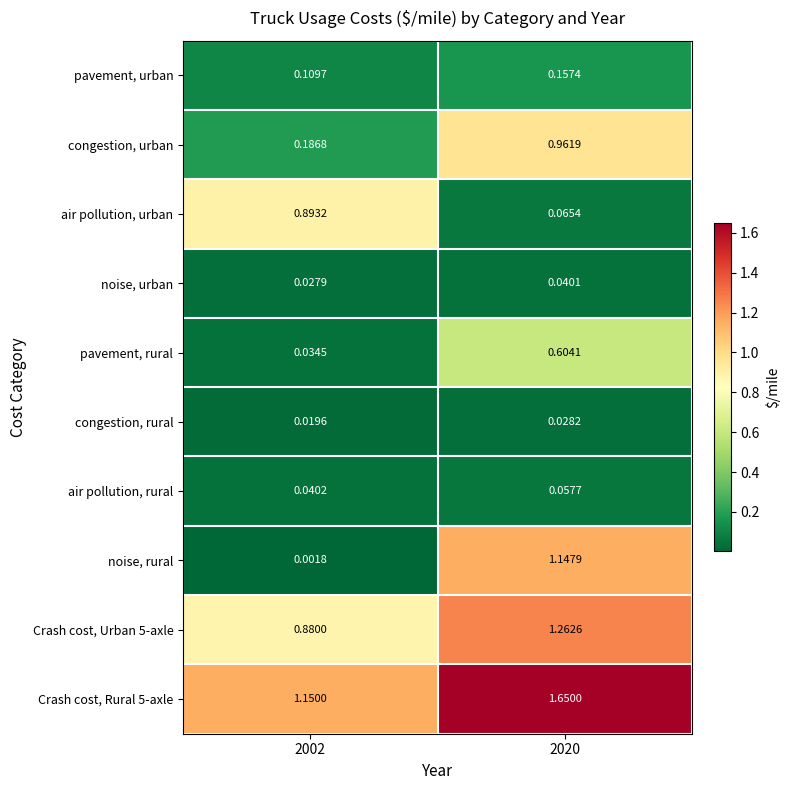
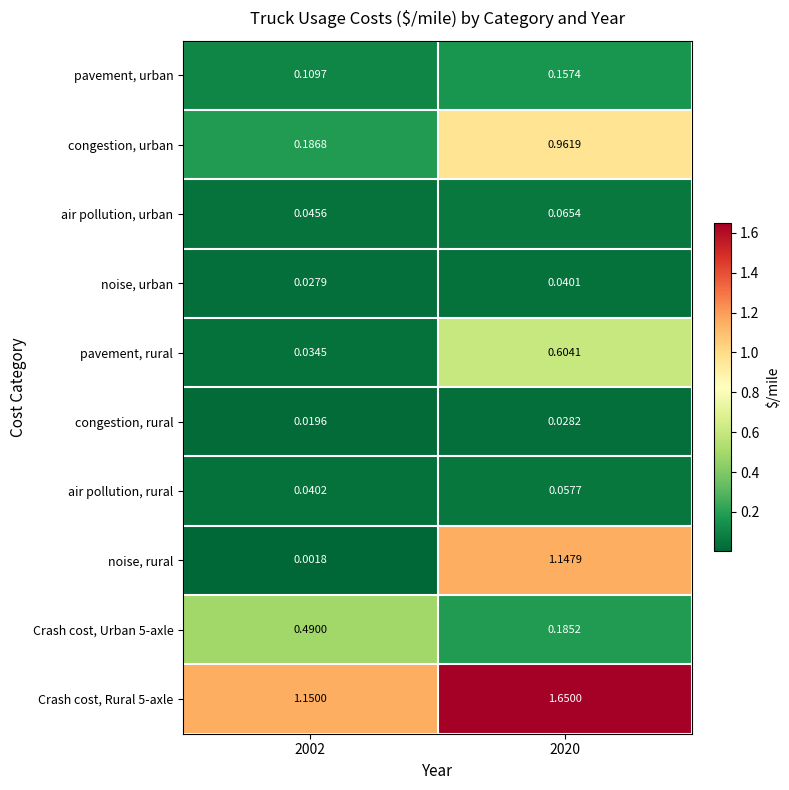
air pollution, urban, 2002: 0.8932 -> 0.0456
Crash cost, Urban 5-axle, 2002: 0.8800 -> 0.4900
Crash cost, Urban 5-axle, 2020: 1.2626 -> 0.1852
